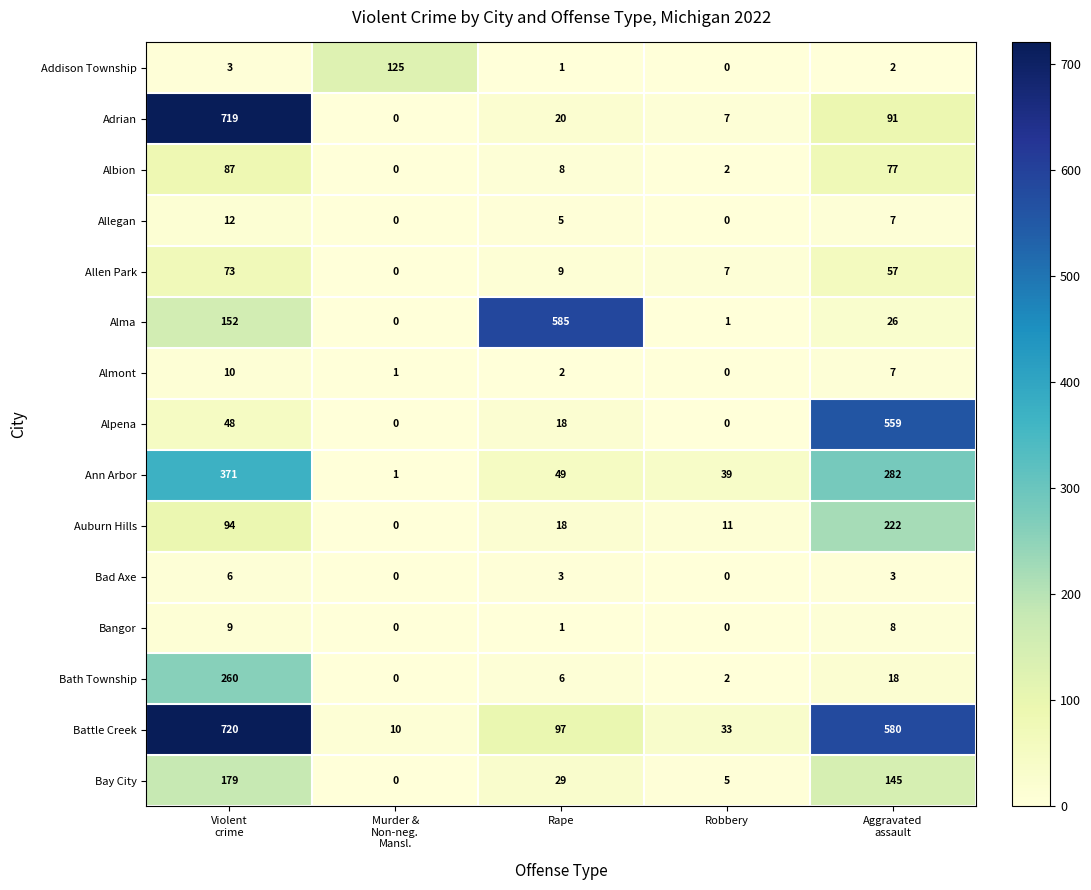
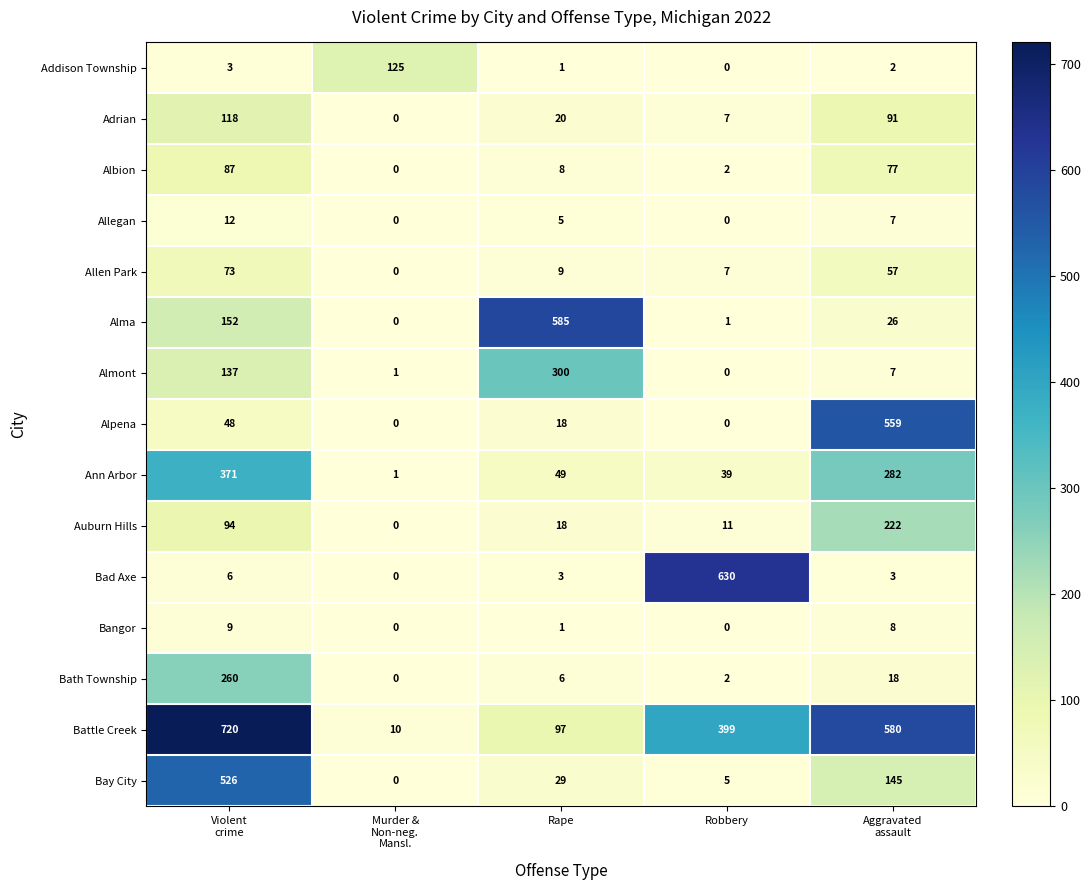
Adrian, Violent crime: 719 -> 118
Almont, Violent crime: 10 -> 137
Almont, Rape: 2 -> 300
Bad Axe, Robbery: 0 -> 630
Battle Creek, Robbery: 33 -> 399
Bay City, Violent crime: 179 -> 526
